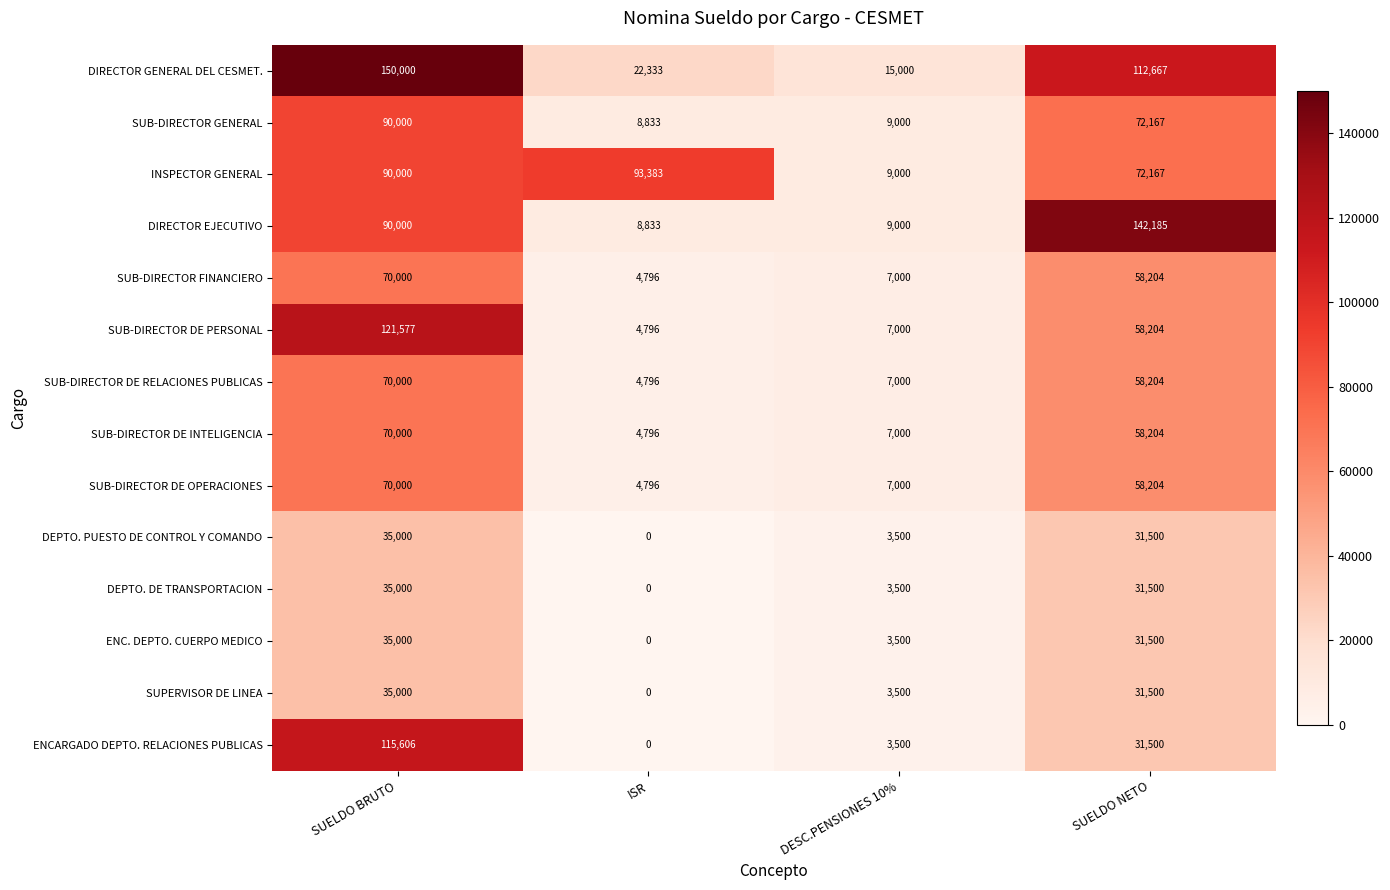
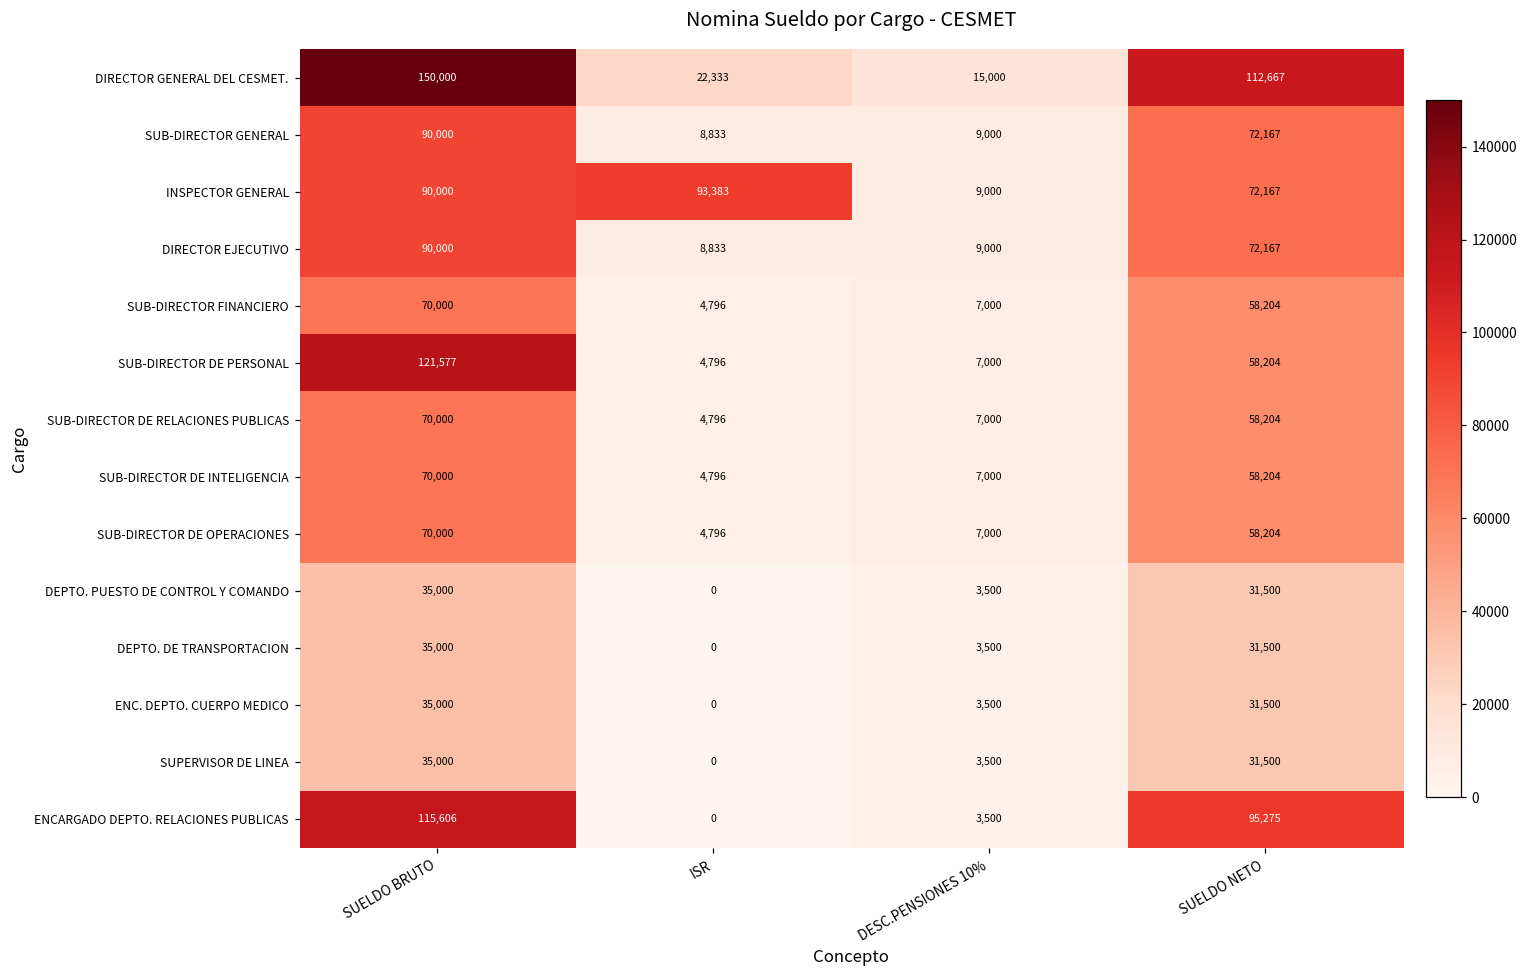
DIRECTOR EJECUTIVO, SUELDO NETO: 142,185 -> 72,167
ENCARGADO DEPTO. RELACIONES PUBLICAS, SUELDO NETO: 31,500 -> 95,275
